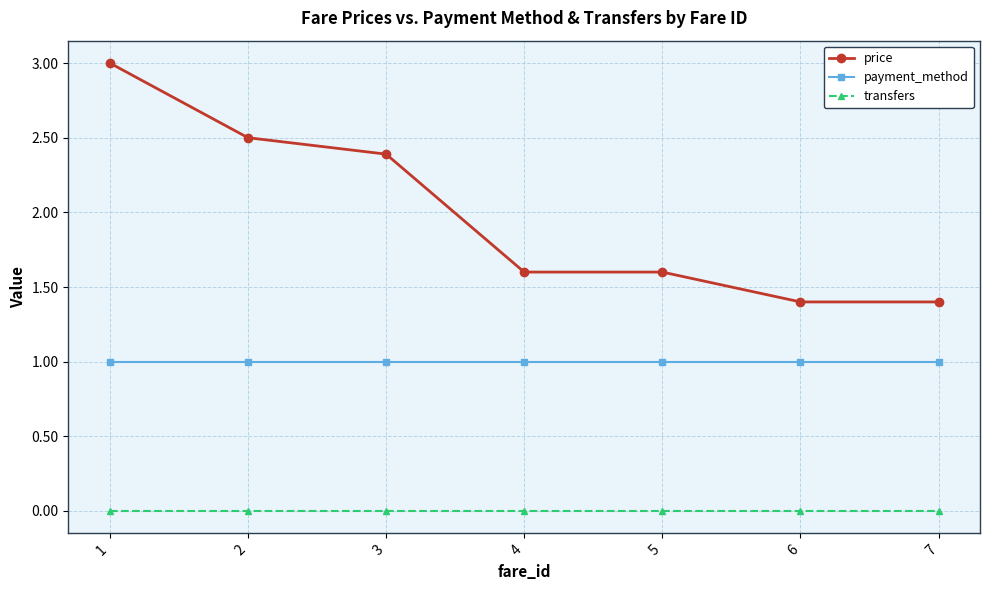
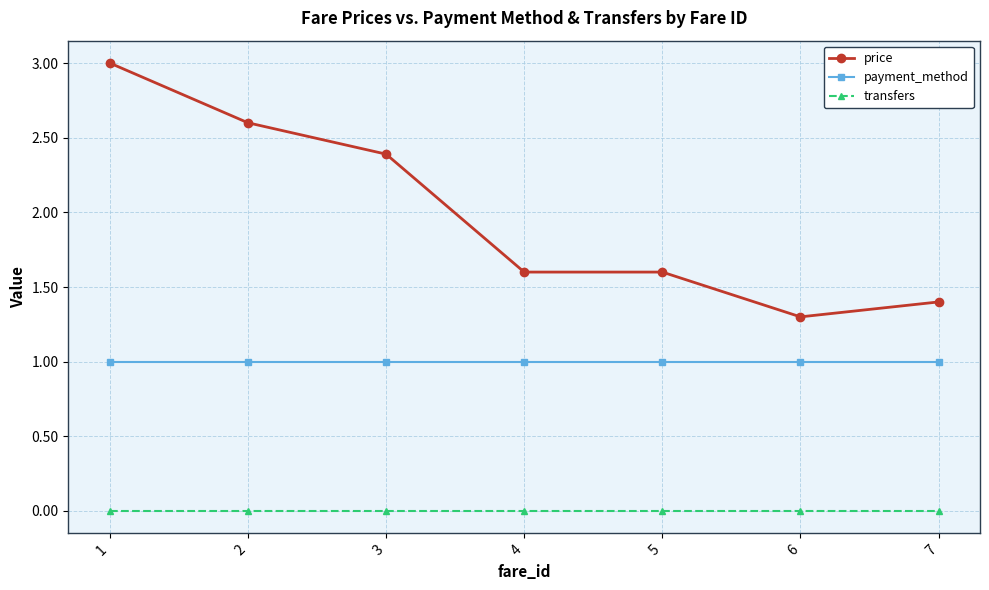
price, 2: 2.5 -> 2.6
price, 6: 1.4 -> 1.3
